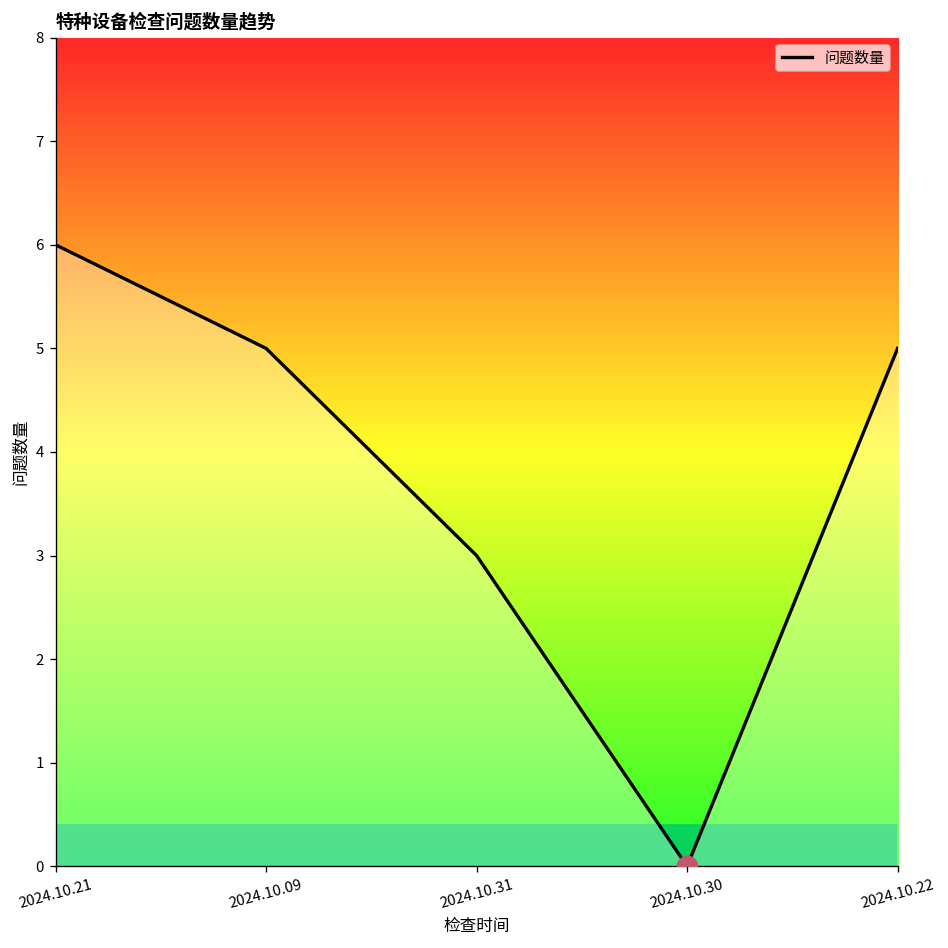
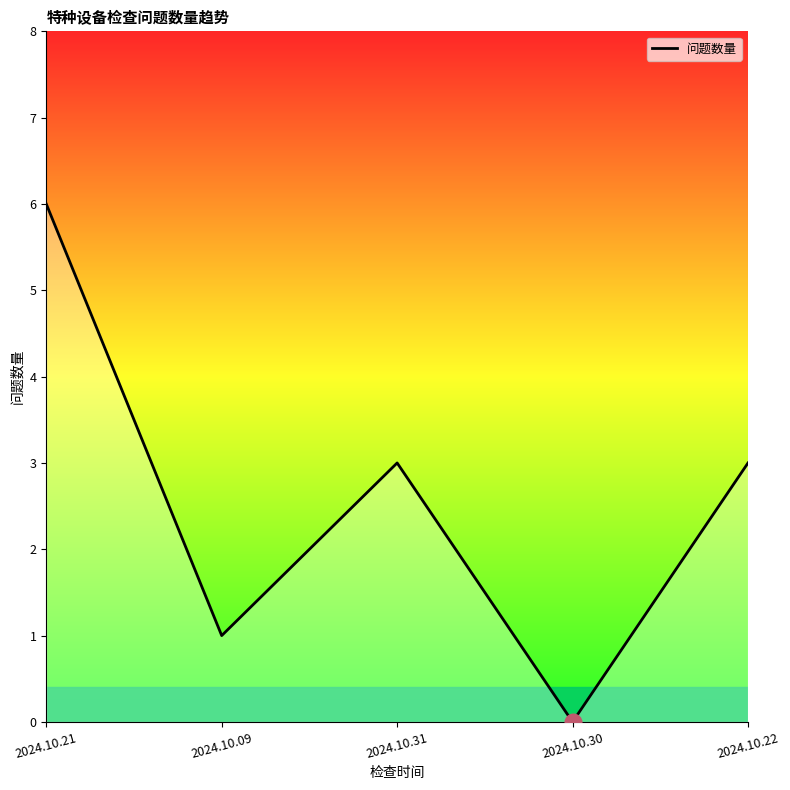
问题数量, 2024.10.09: 5 -> 1
问题数量, 2024.10.22: 5 -> 3
